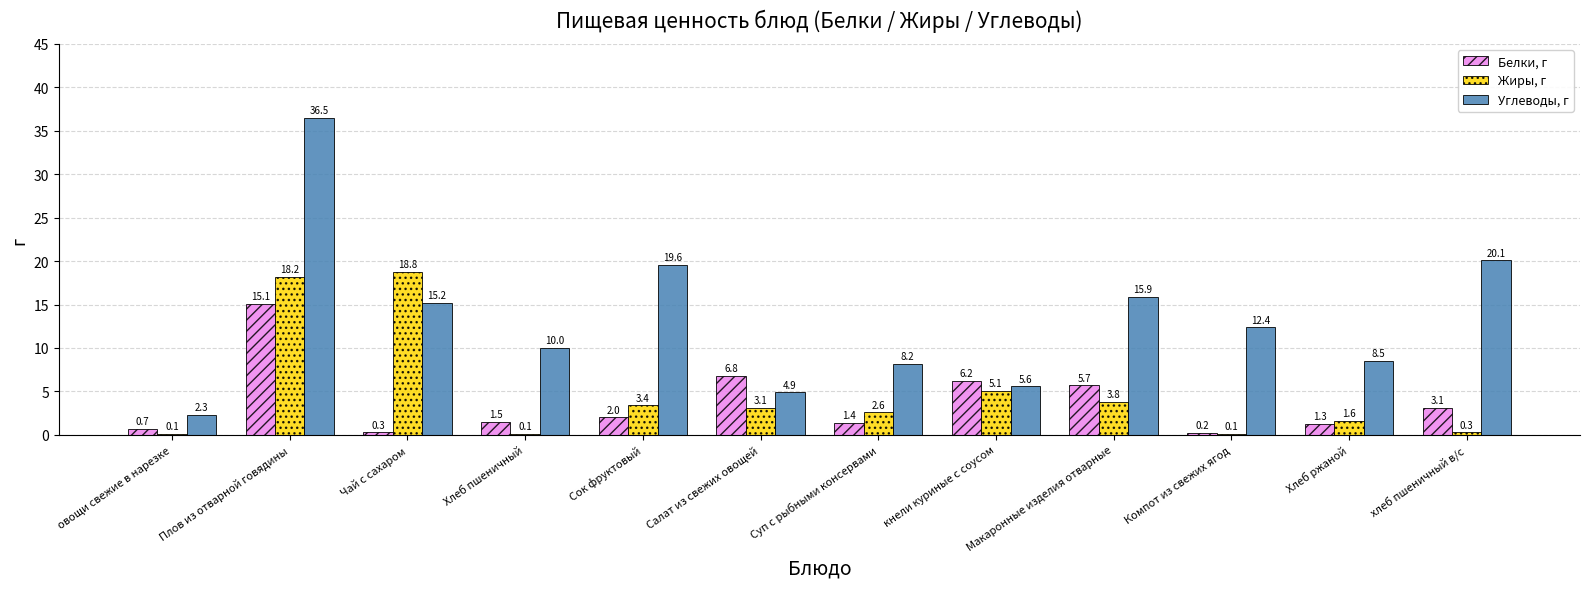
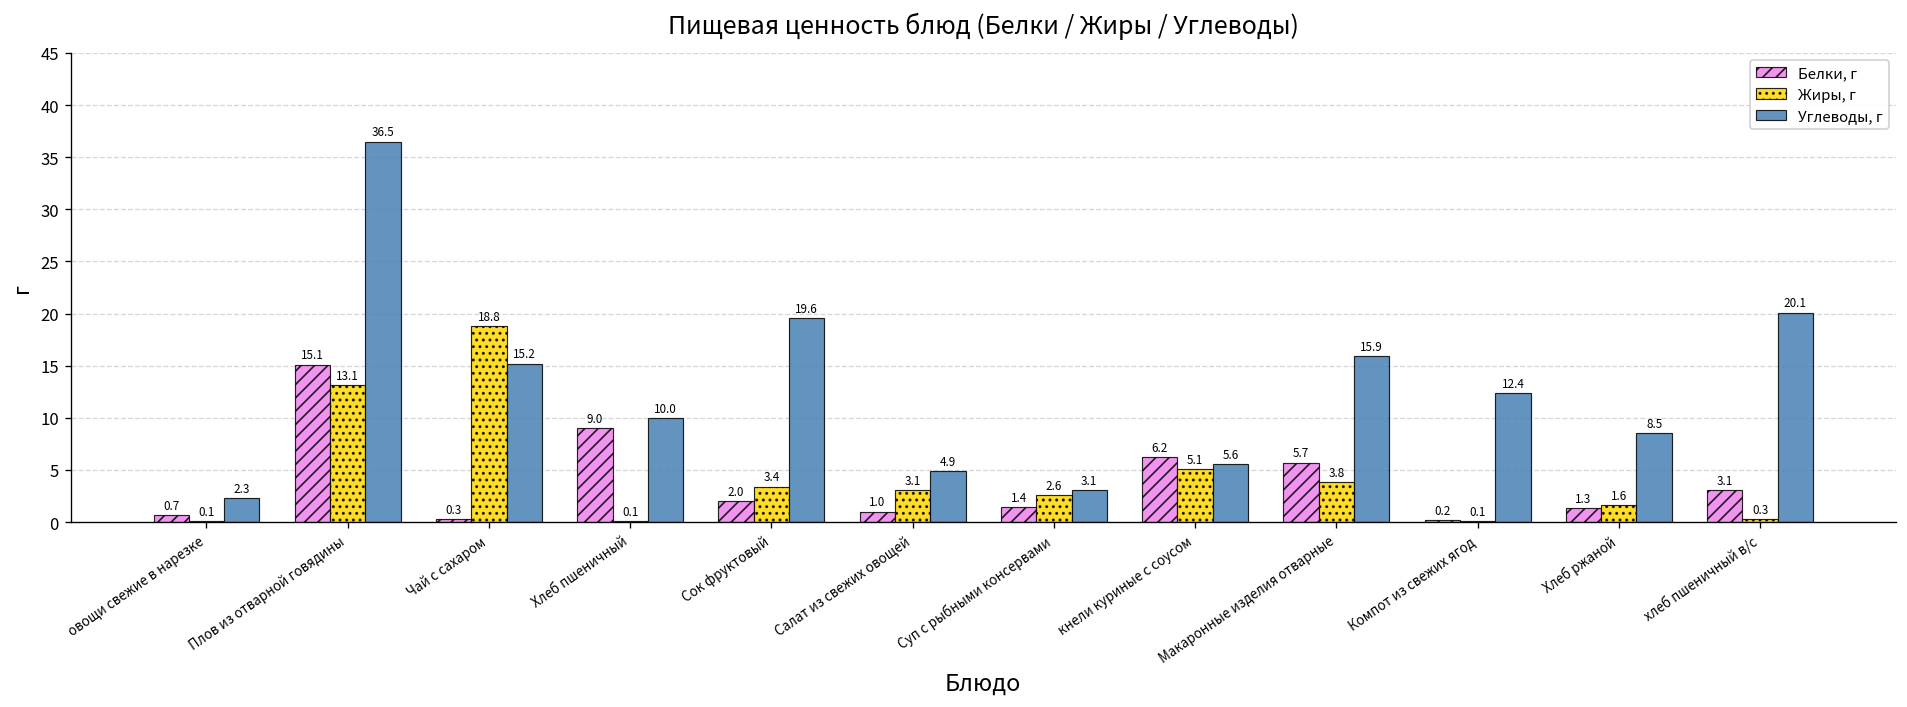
Жиры, г, Плов из отварной говядины: 18.2 -> 13.1
Белки, г, Хлеб пшеничный: 1.5 -> 9.0
Белки, г, Салат из свежих овощей: 6.8 -> 1.0
Углеводы, г, Суп с рыбными консервами: 8.2 -> 3.1
